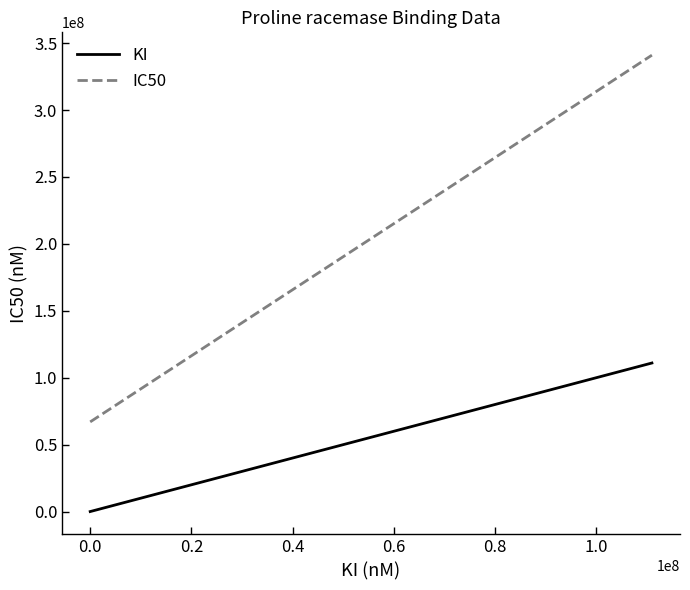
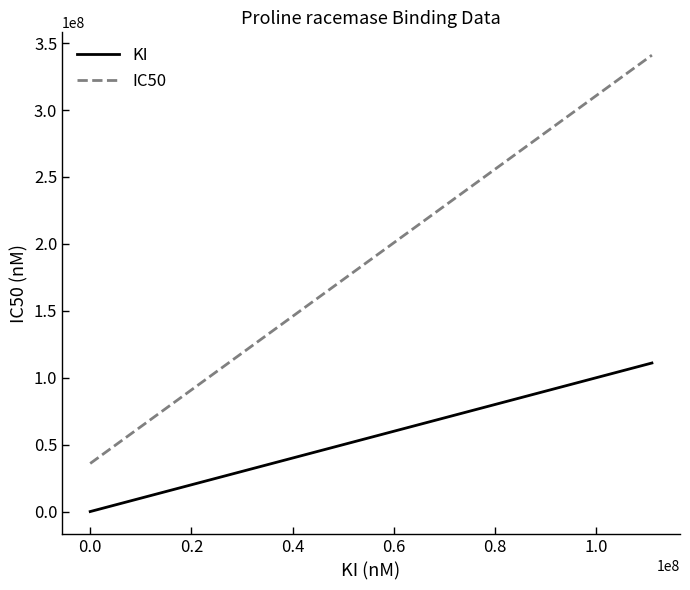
IC50, 0.0: 67000000 -> 36000000
